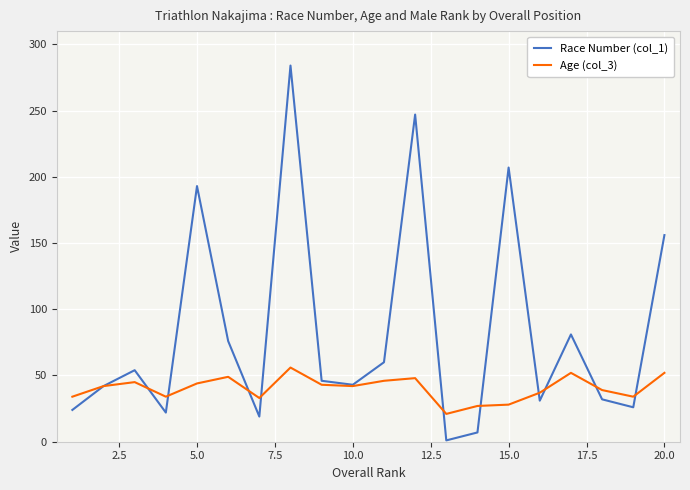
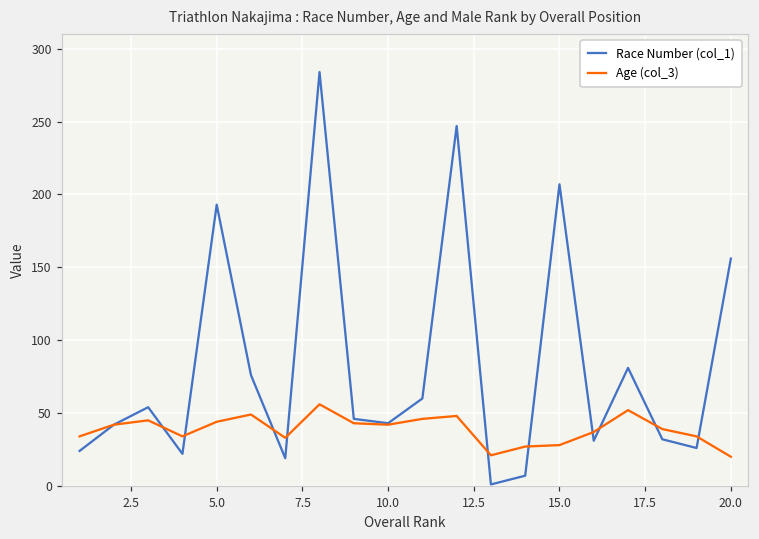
Age (col_3), 20.0: 52 -> 20
